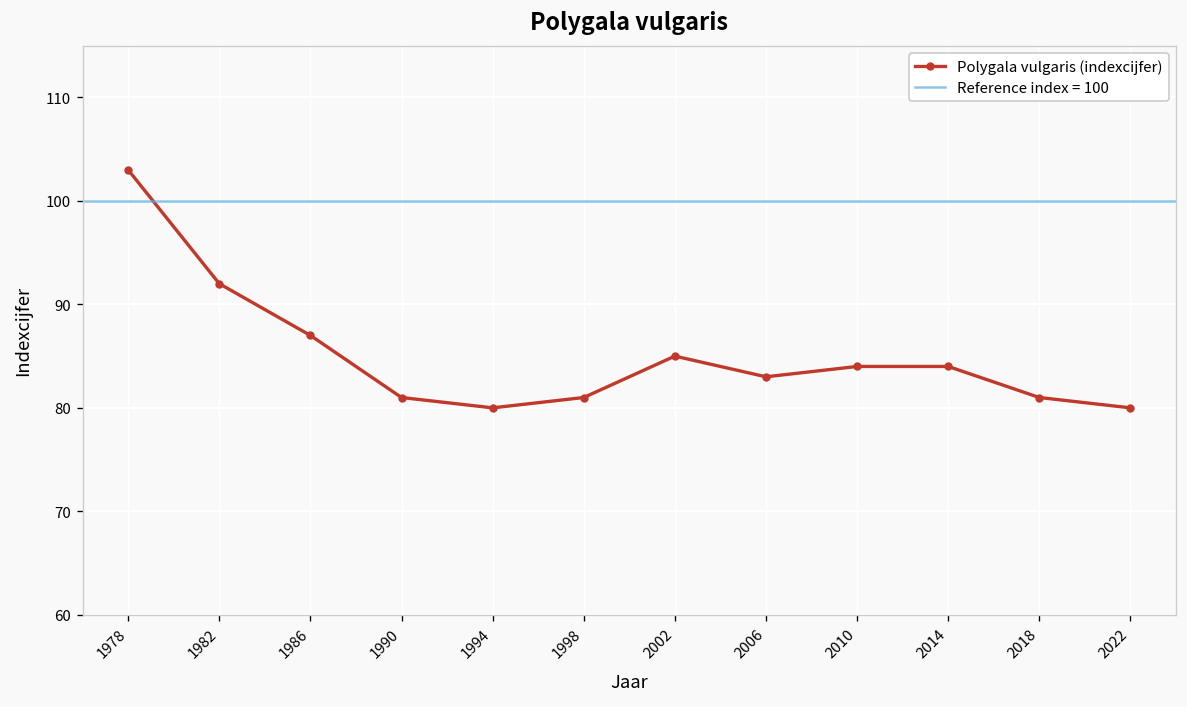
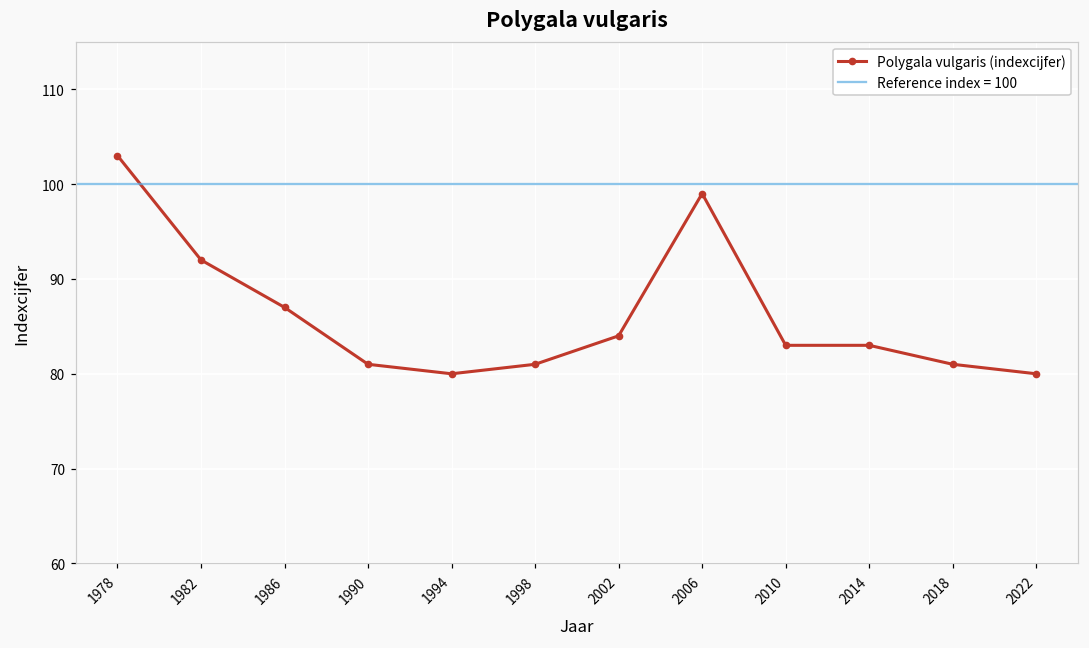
2002: 85 -> 84
2006: 83 -> 99
2010: 84 -> 83
2014: 84 -> 83
